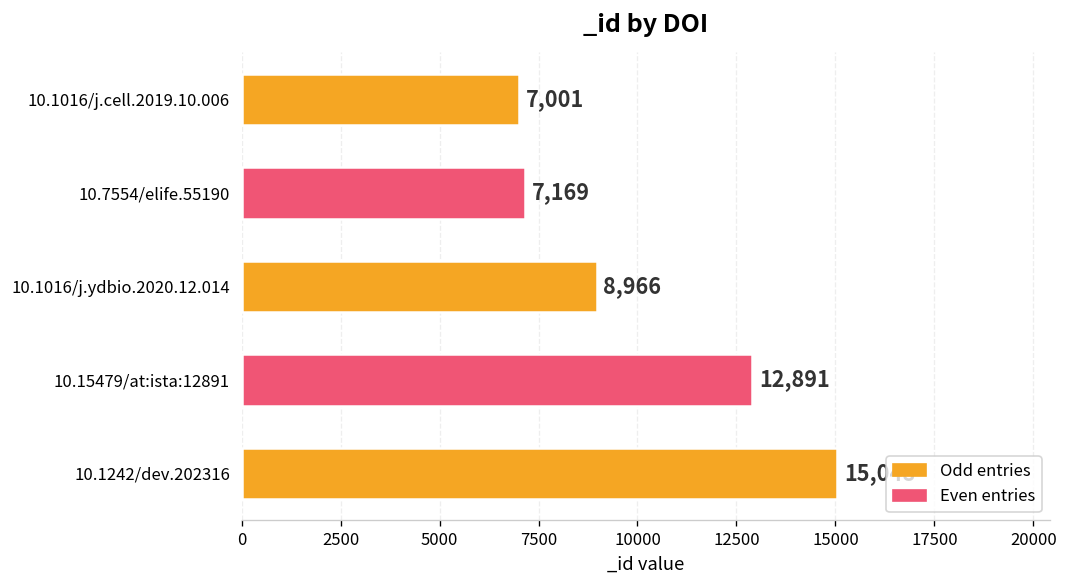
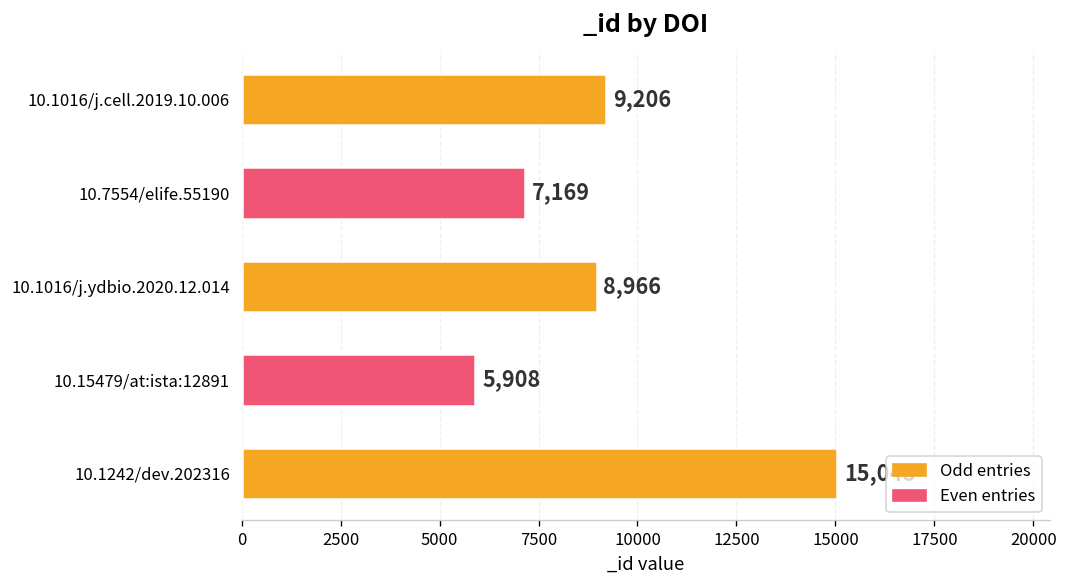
10.1016/j.cell.2019.10.006: 7,001 -> 9,206
10.15479/at:ista:12891: 12,891 -> 5,908
